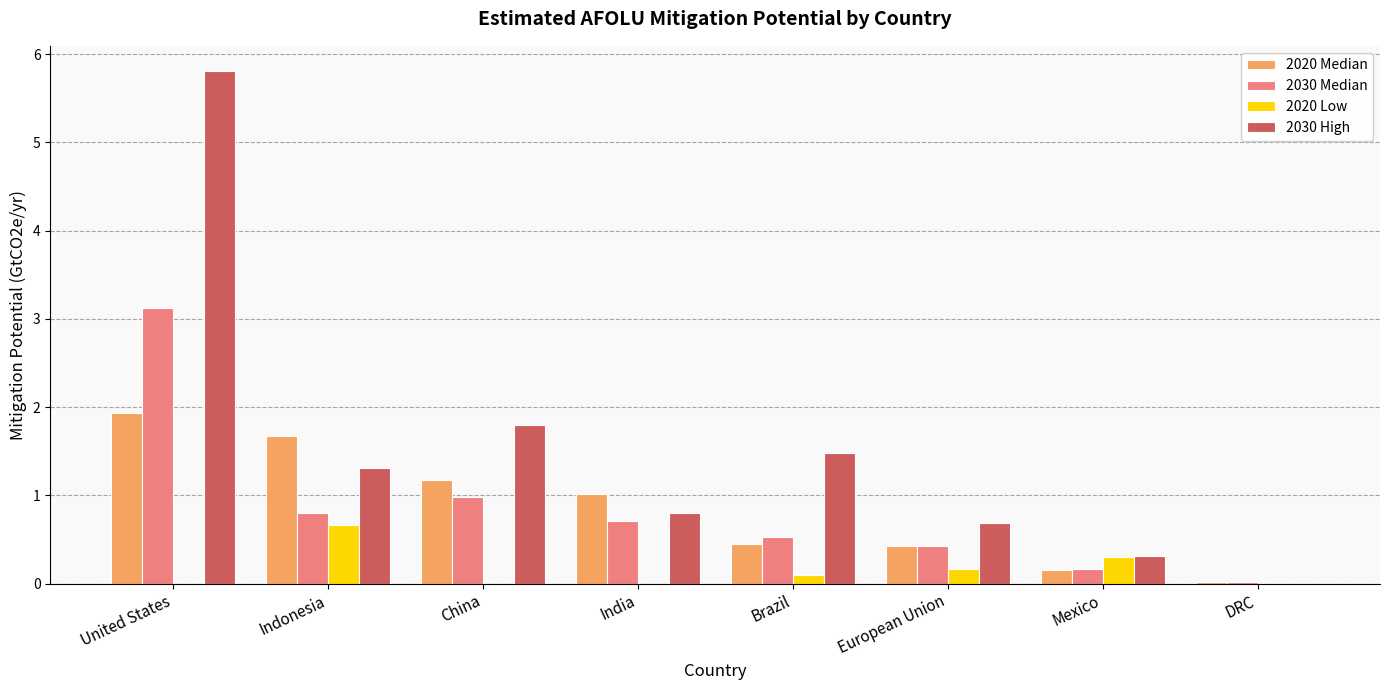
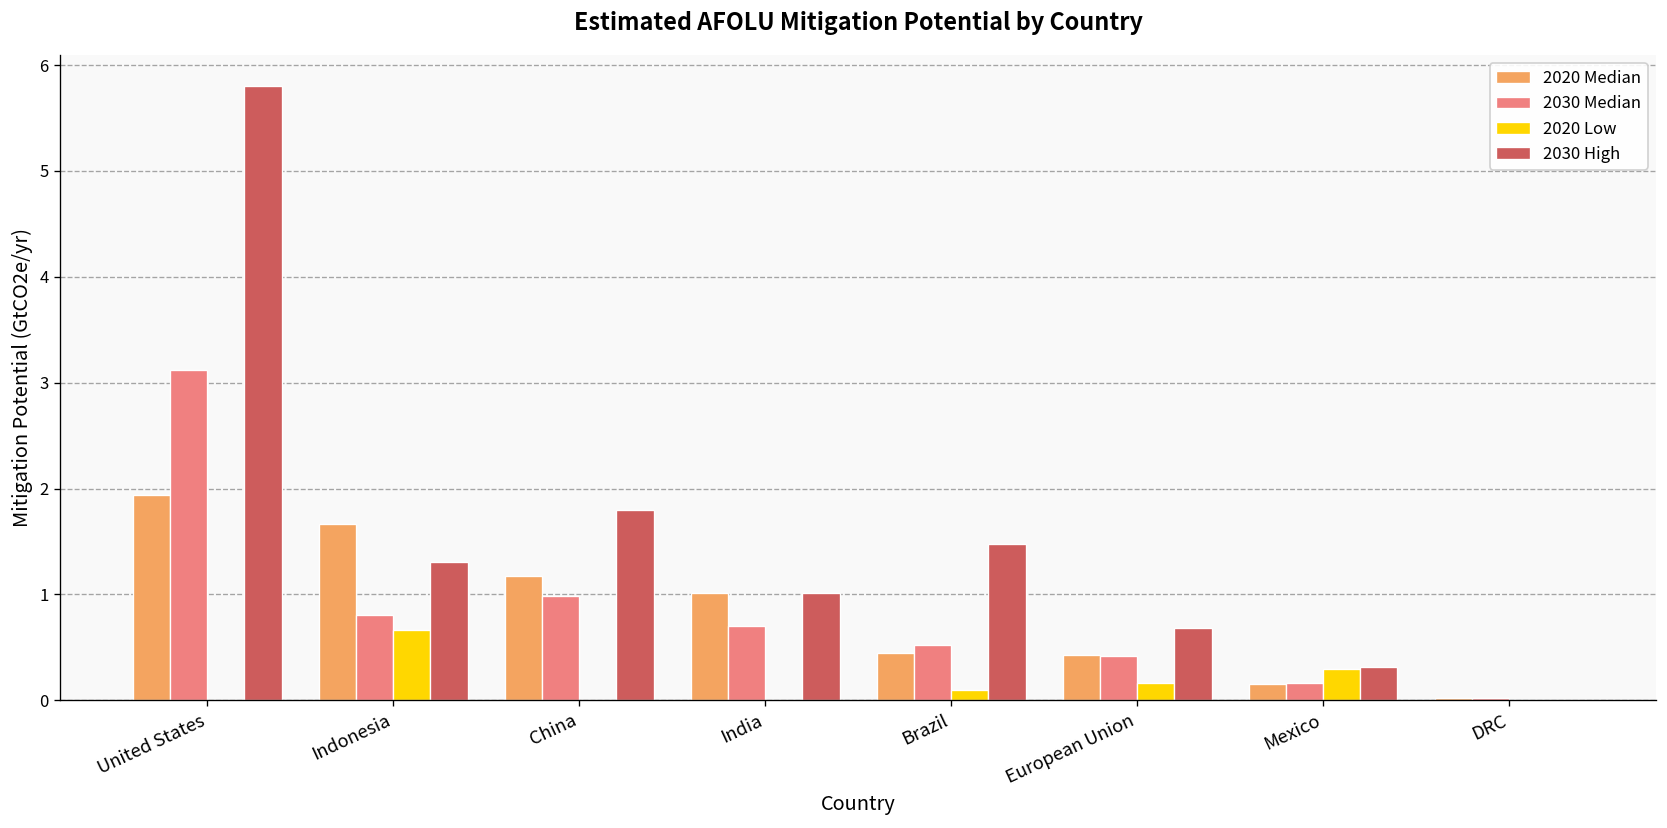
2030 High, India: 0.8 -> 1.0
